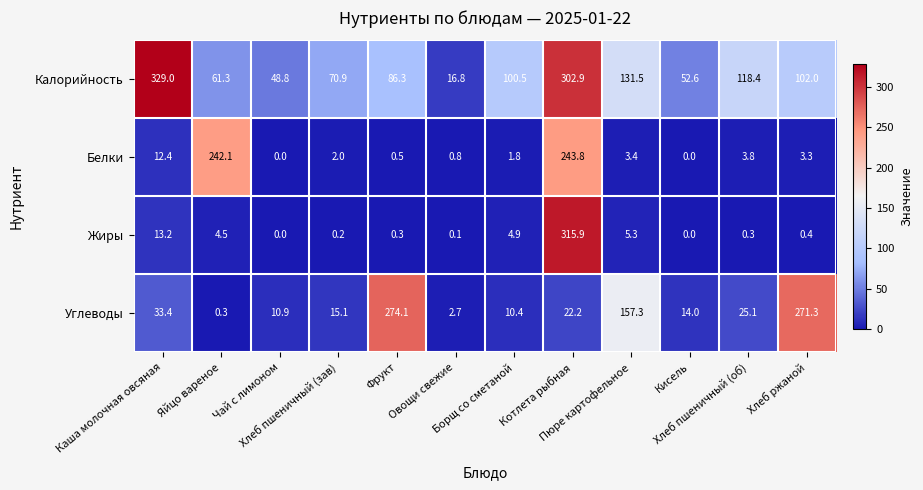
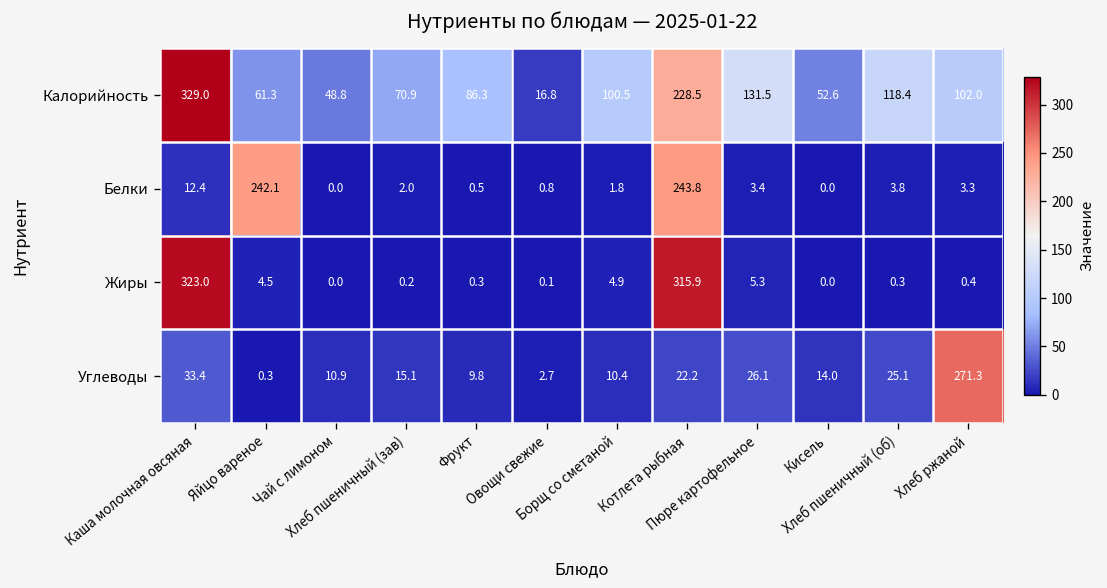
Калорийность, Котлета рыбная: 302.9 -> 228.5
Жиры, Каша молочная овсяная: 13.2 -> 323.0
Углеводы, Фрукт: 274.1 -> 9.8
Углеводы, Пюре картофельное: 157.3 -> 26.1
